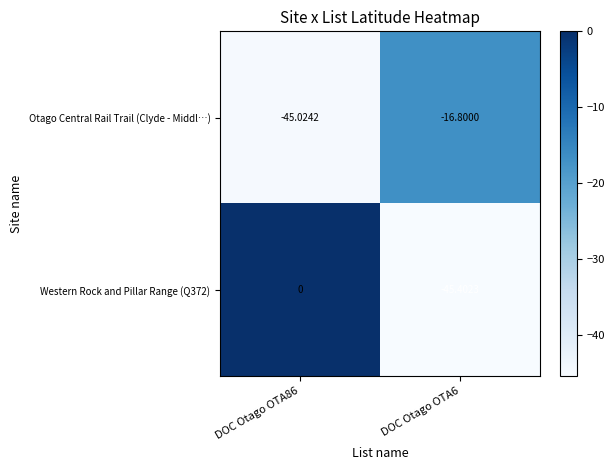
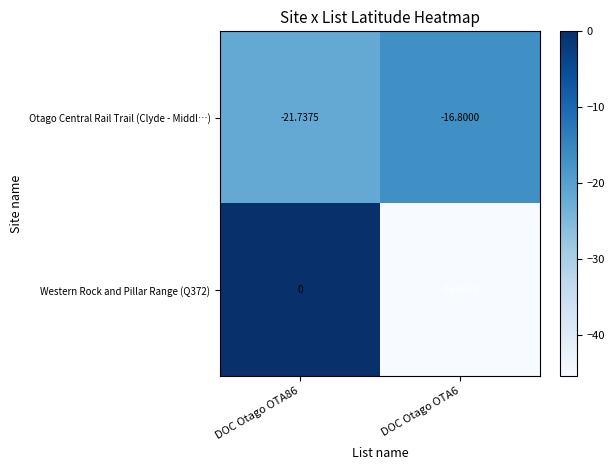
Otago Central Rail Trail (Clyde - Middl…), DOC Otago OTA86: -45.0242 -> -21.7375
